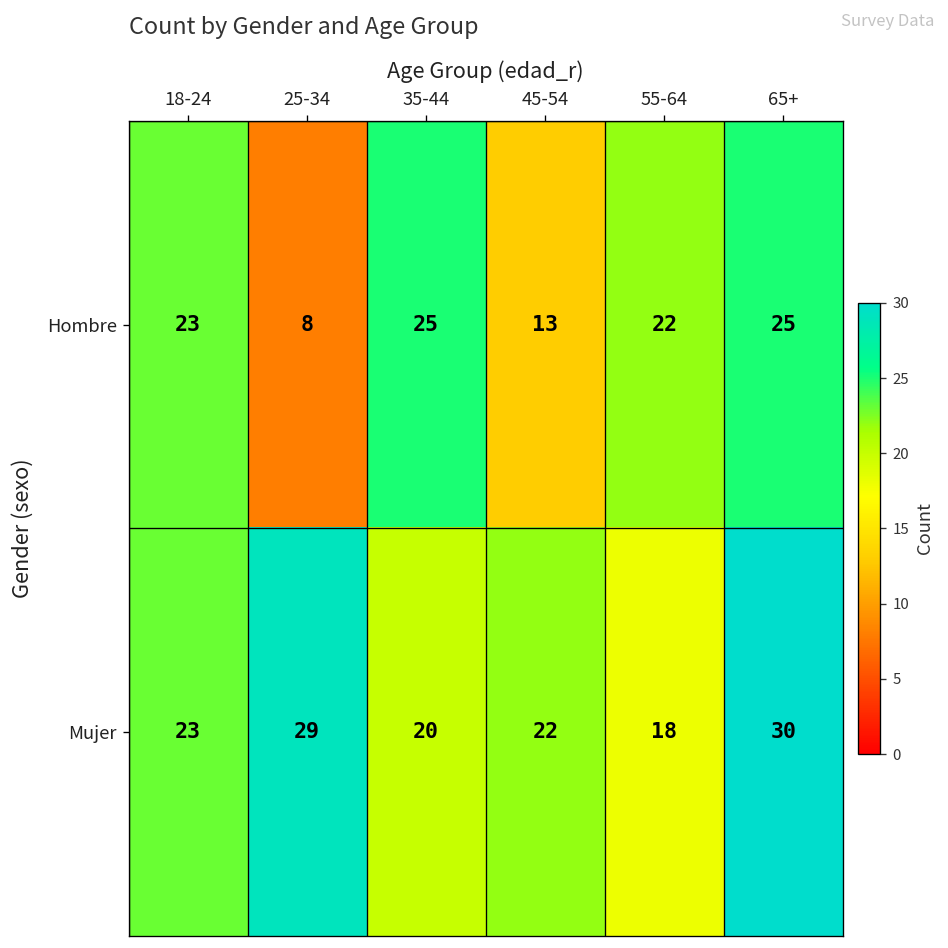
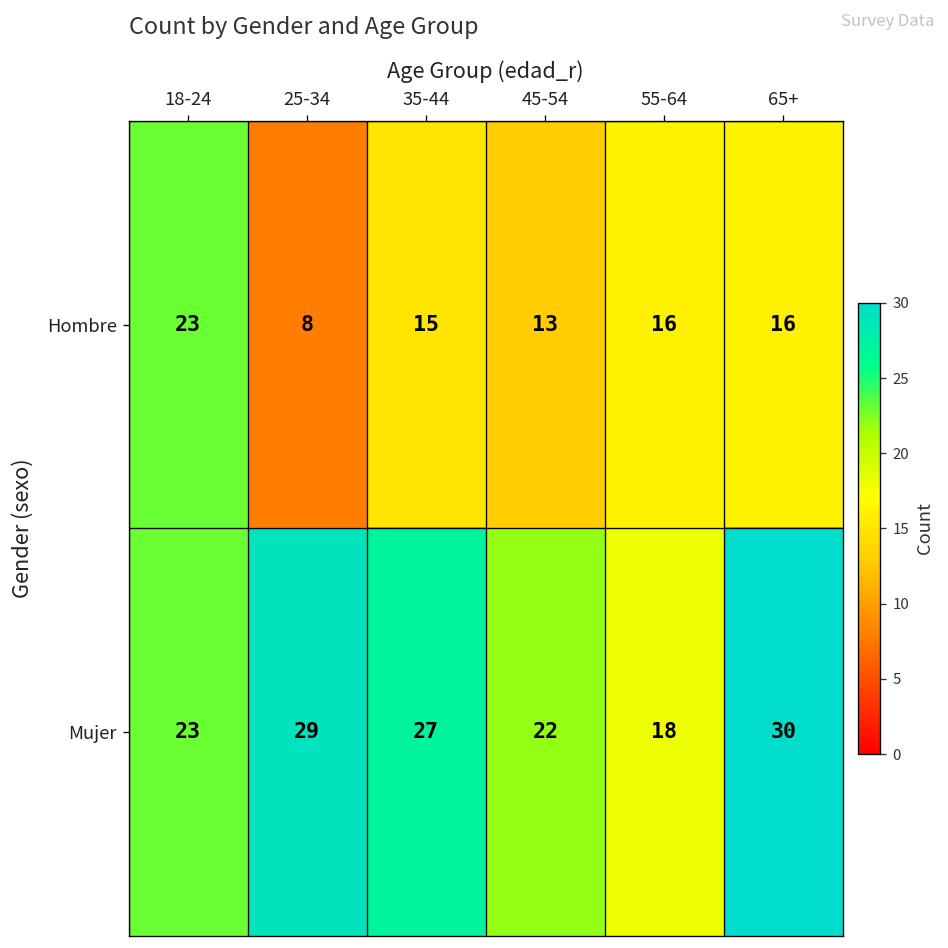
Hombre, 35-44: 25 -> 15
Hombre, 55-64: 22 -> 16
Hombre, 65+: 25 -> 16
Mujer, 35-44: 20 -> 27
